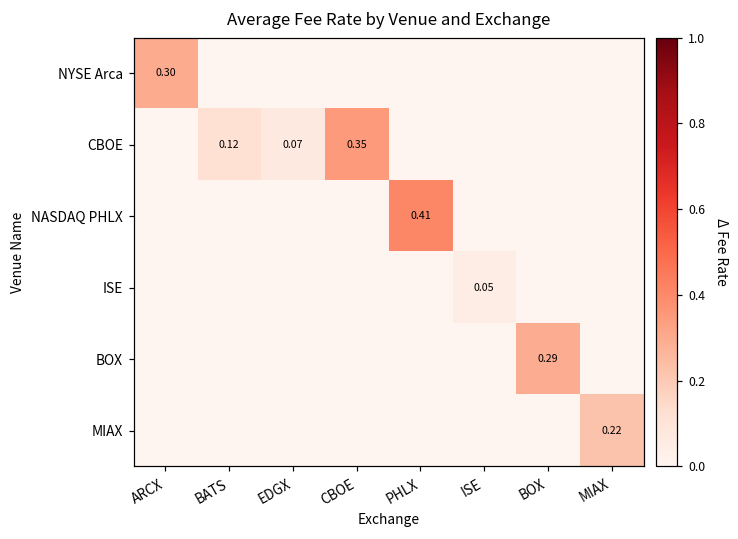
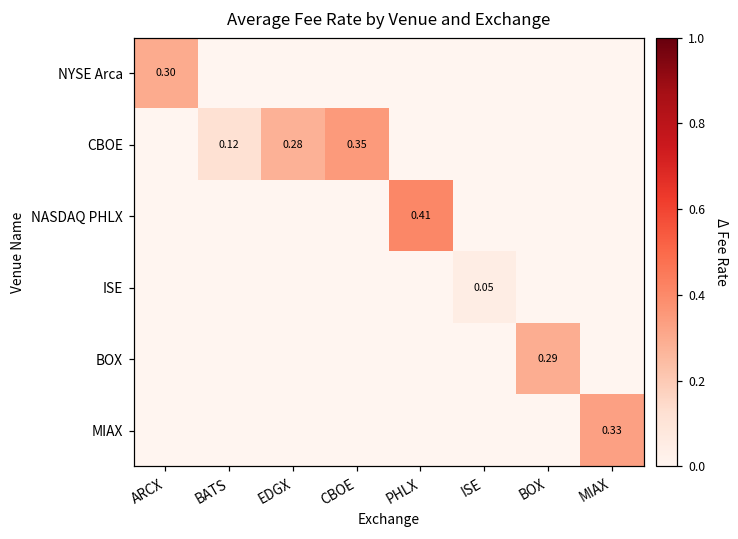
CBOE, EDGX: 0.07 -> 0.28
MIAX, MIAX: 0.22 -> 0.33
